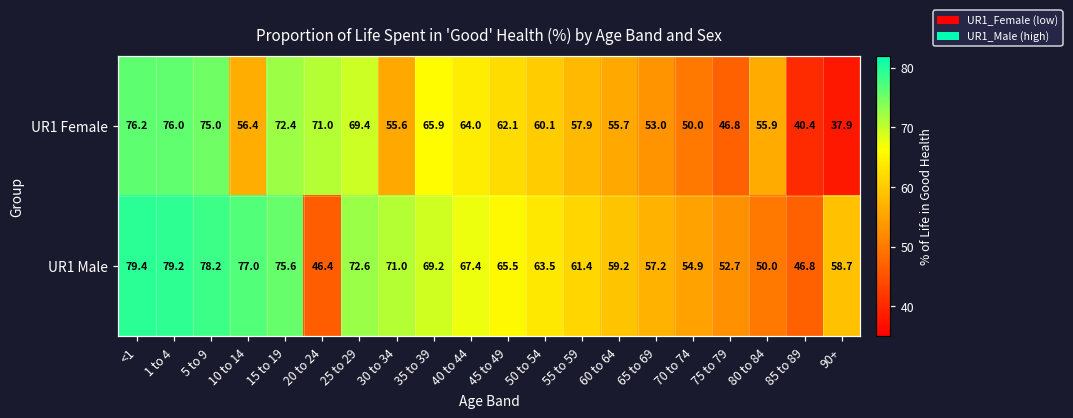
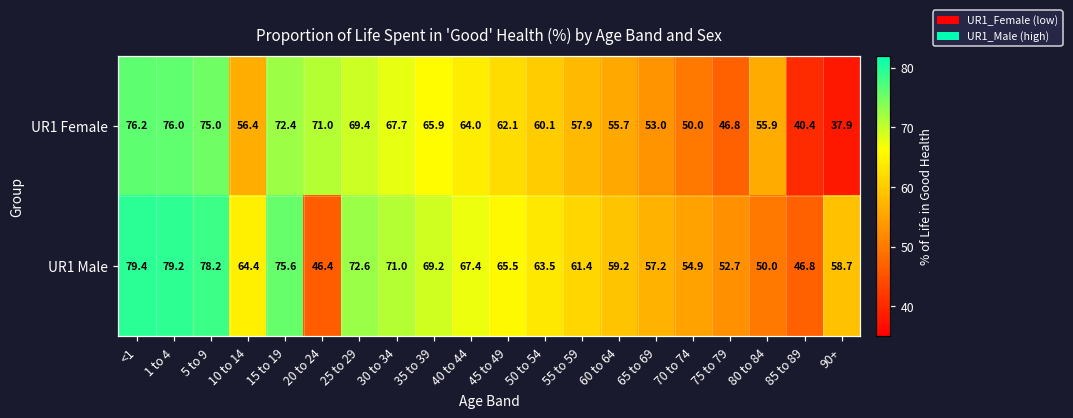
UR1 Female, 30 to 34: 55.6 -> 67.7
UR1 Male, 10 to 14: 77.0 -> 64.4
